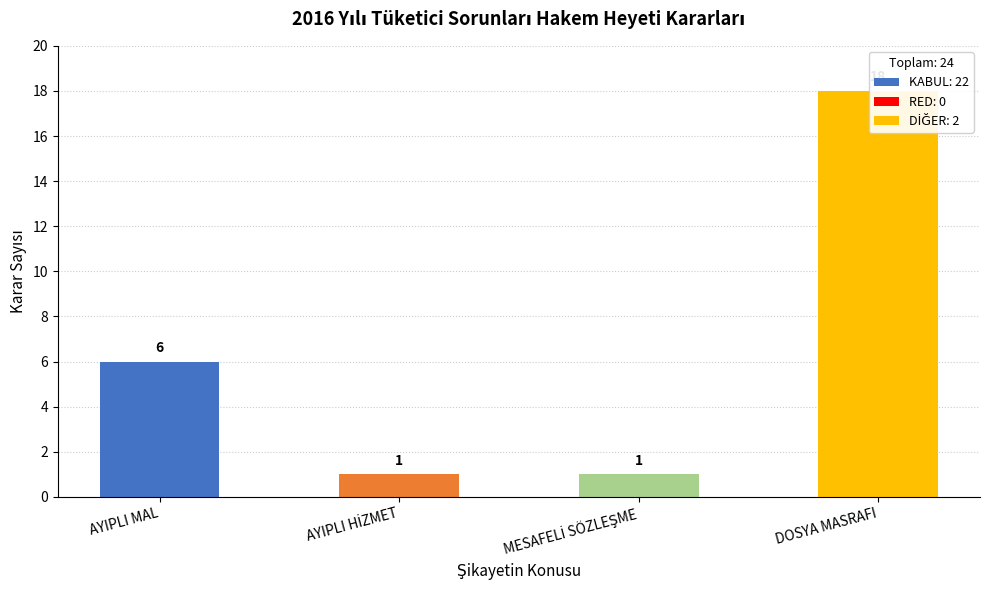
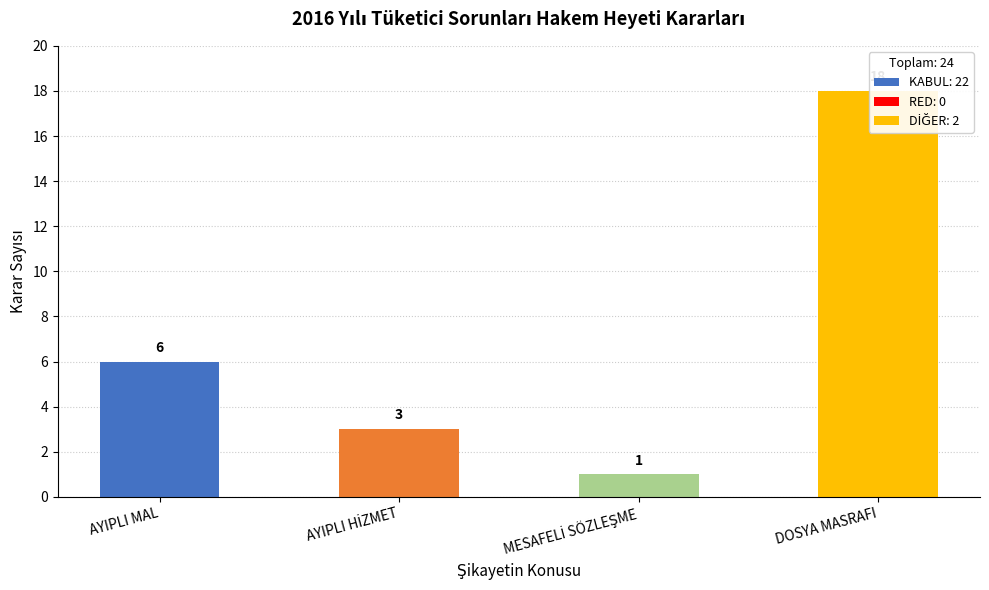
AYIPLI HİZMET: 1 -> 3
